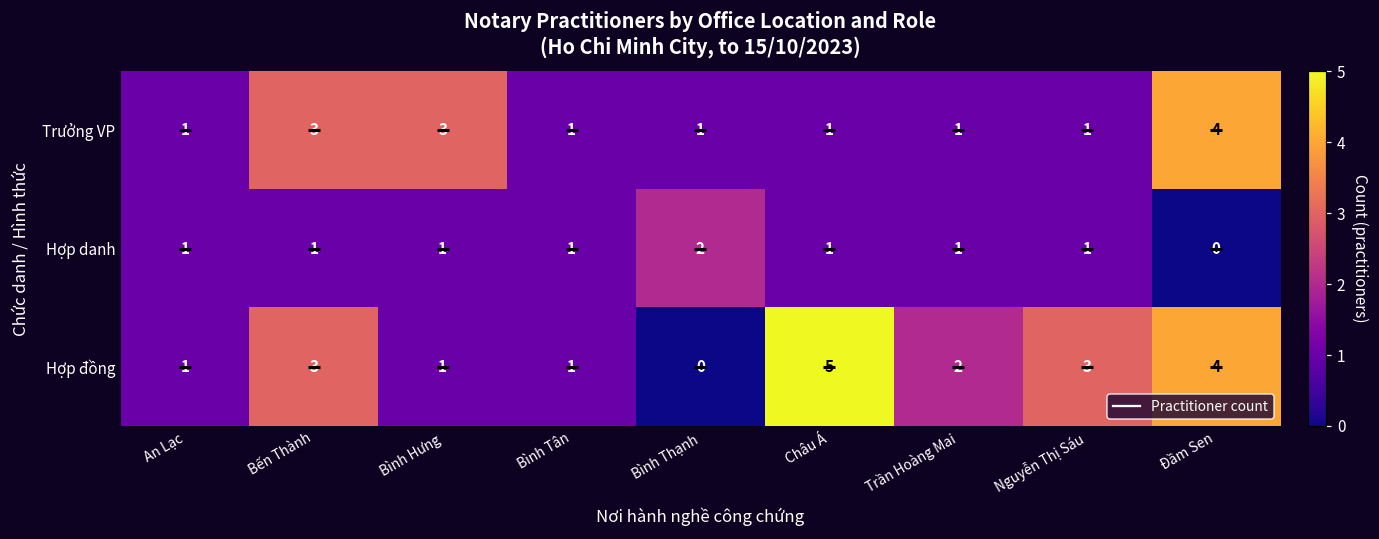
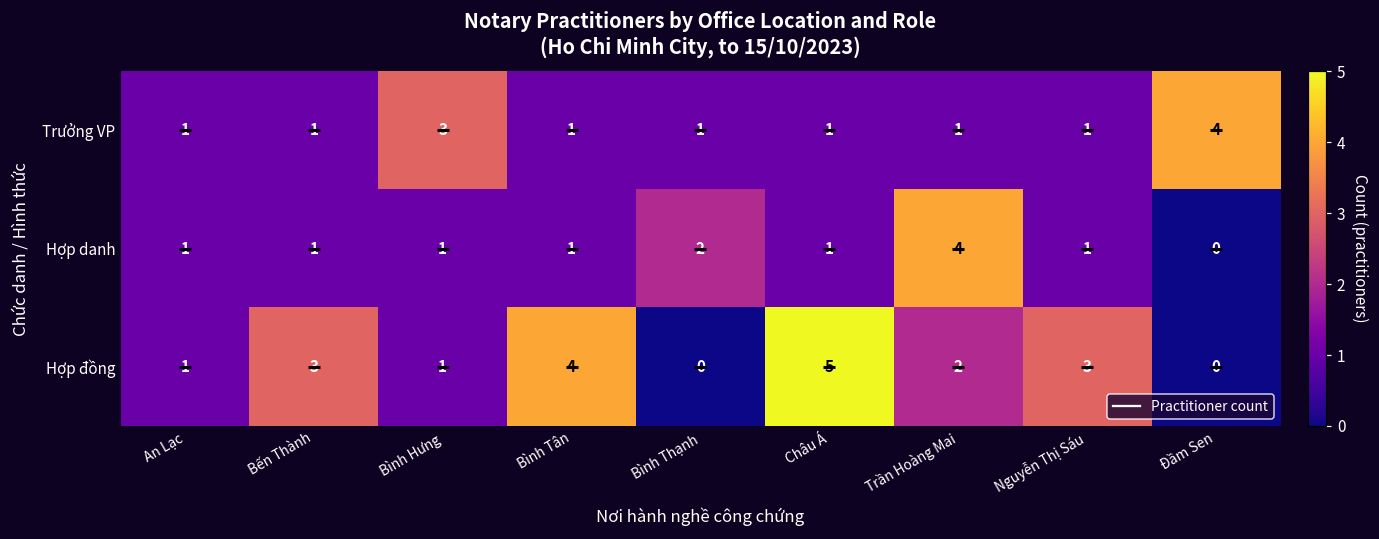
Trưởng VP, Bến Thành: 3 -> 1
Hợp danh, Trần Hoàng Mai: 1 -> 4
Hợp đồng, Bình Tân: 1 -> 4
Hợp đồng, Đầm Sen: 4 -> 0
